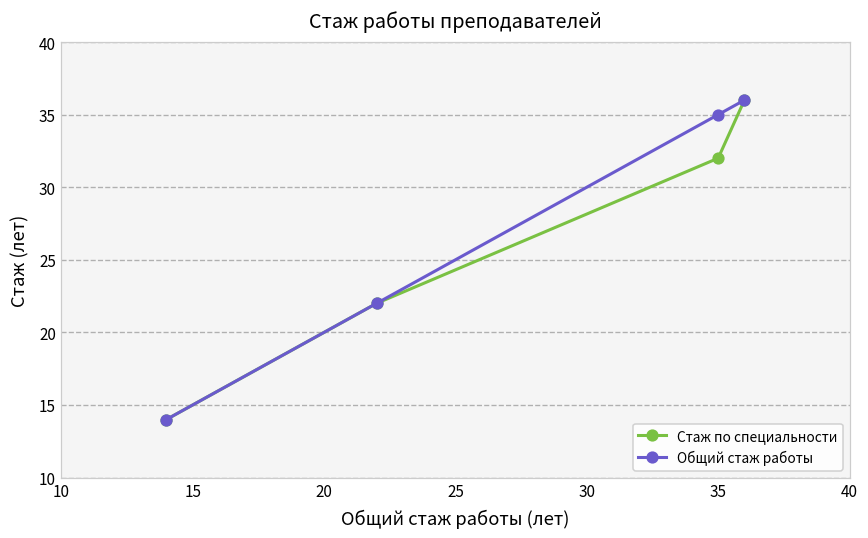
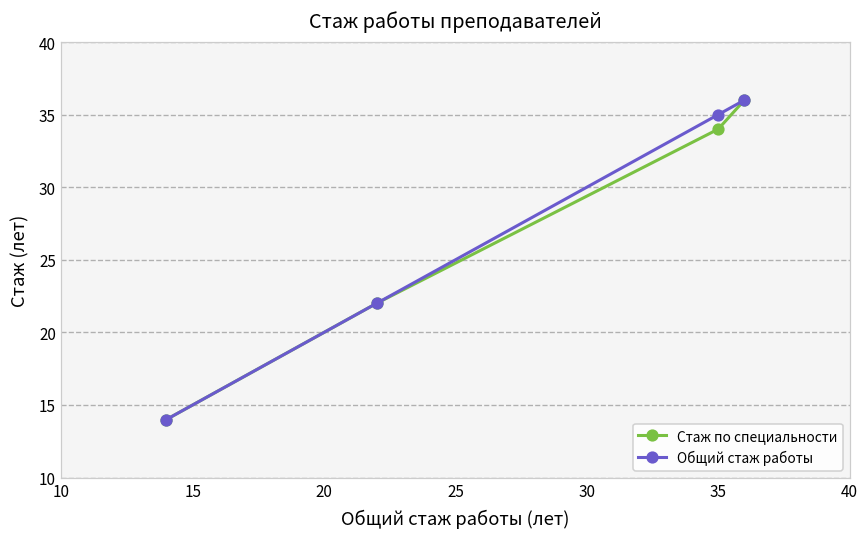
Стаж по специальности, 35: 32 -> 34
